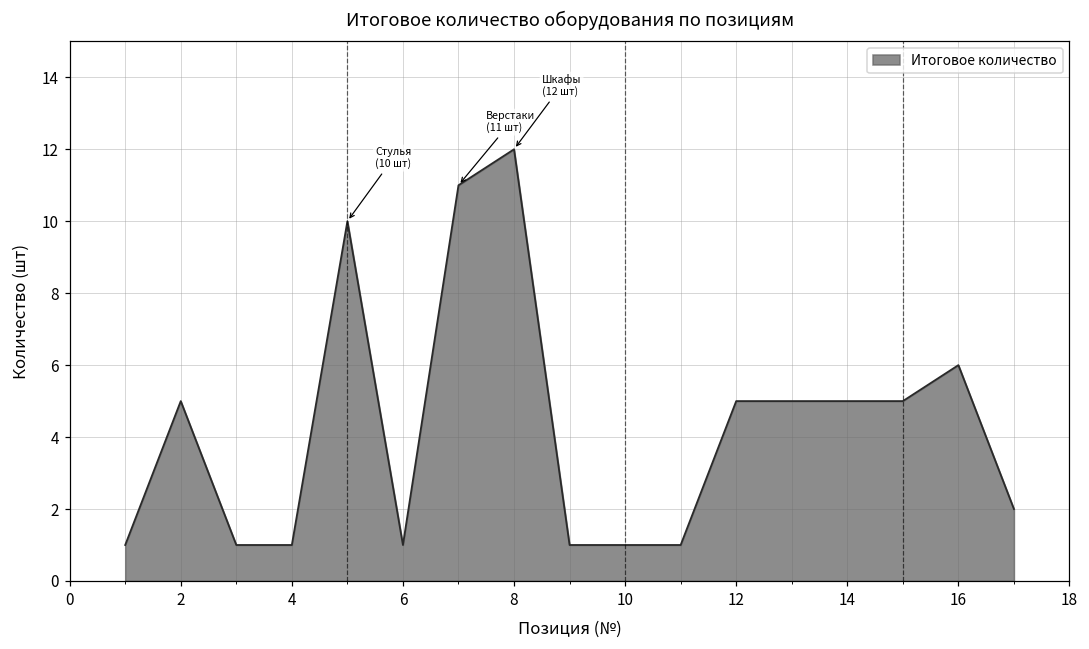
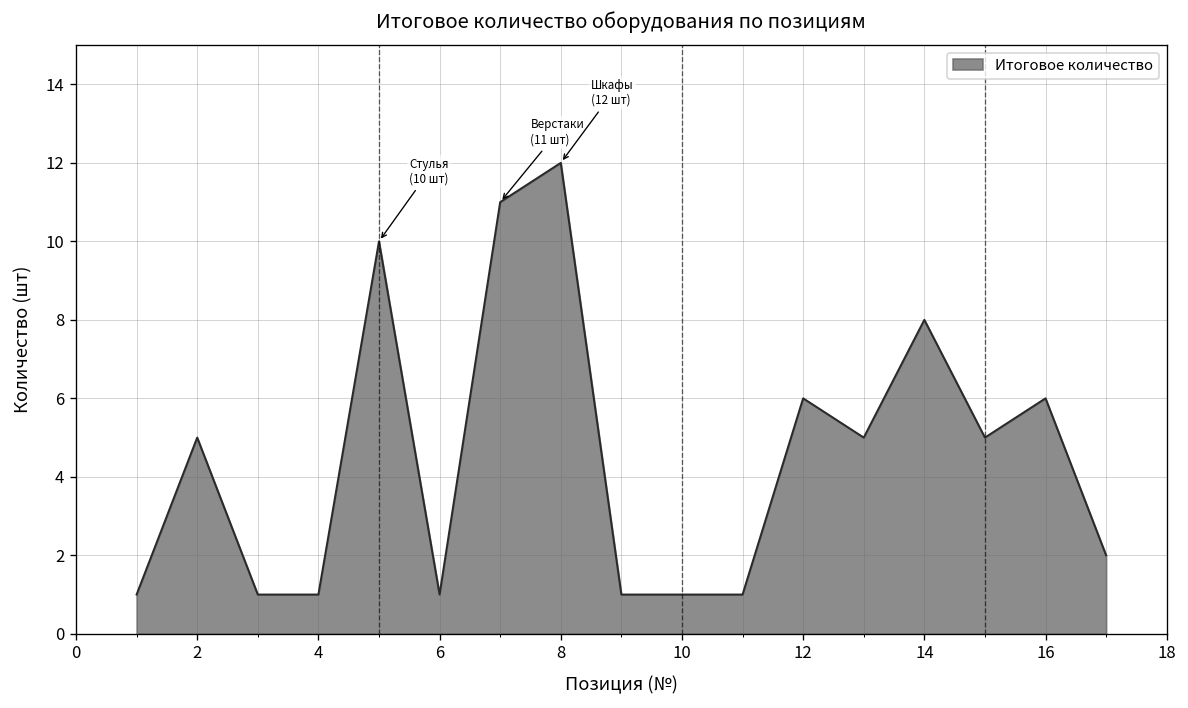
12: 5 -> 6
14: 5 -> 8
